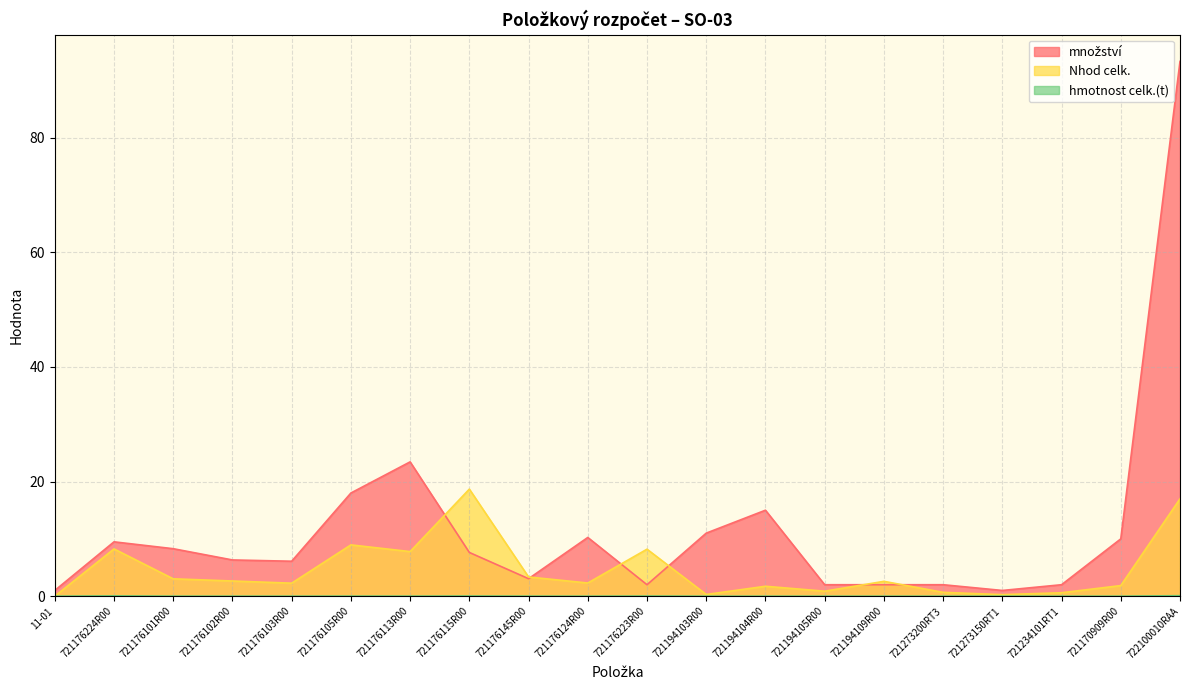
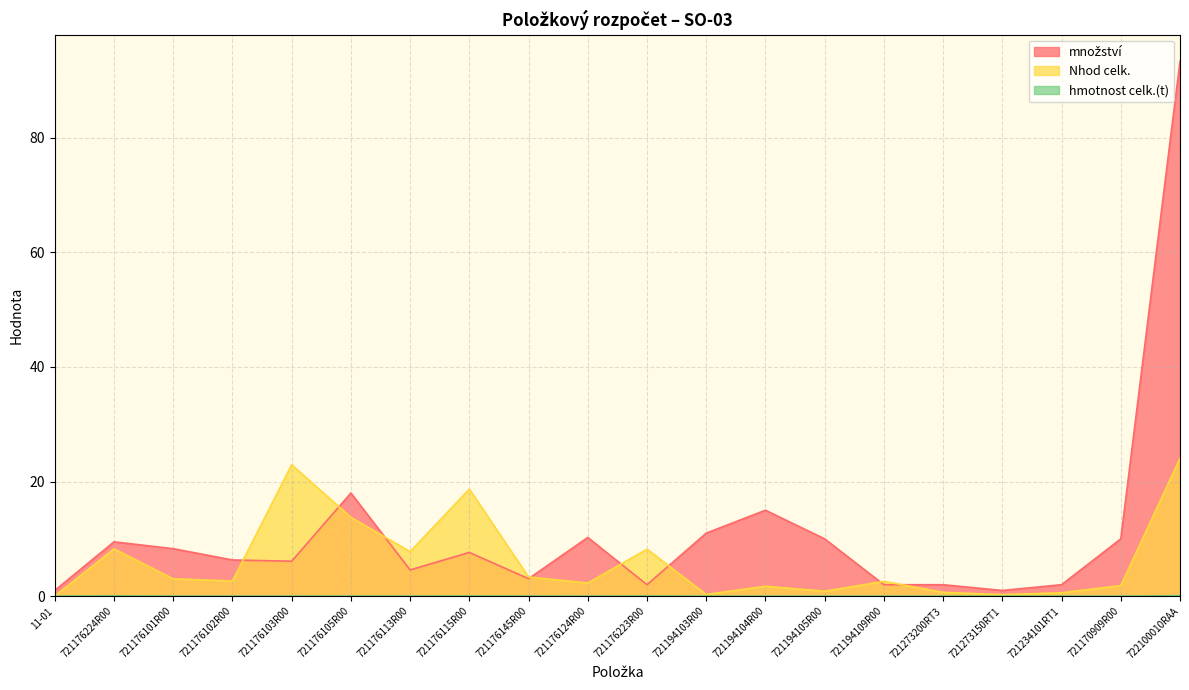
Nhod celk., 721176103R00: 2 -> 23
Nhod celk., 721176105R00: 9 -> 14
množství, 721176113R00: 23 -> 5
množství, 721194105R00: 2 -> 10
Nhod celk., 722100010RAA: 17 -> 24
